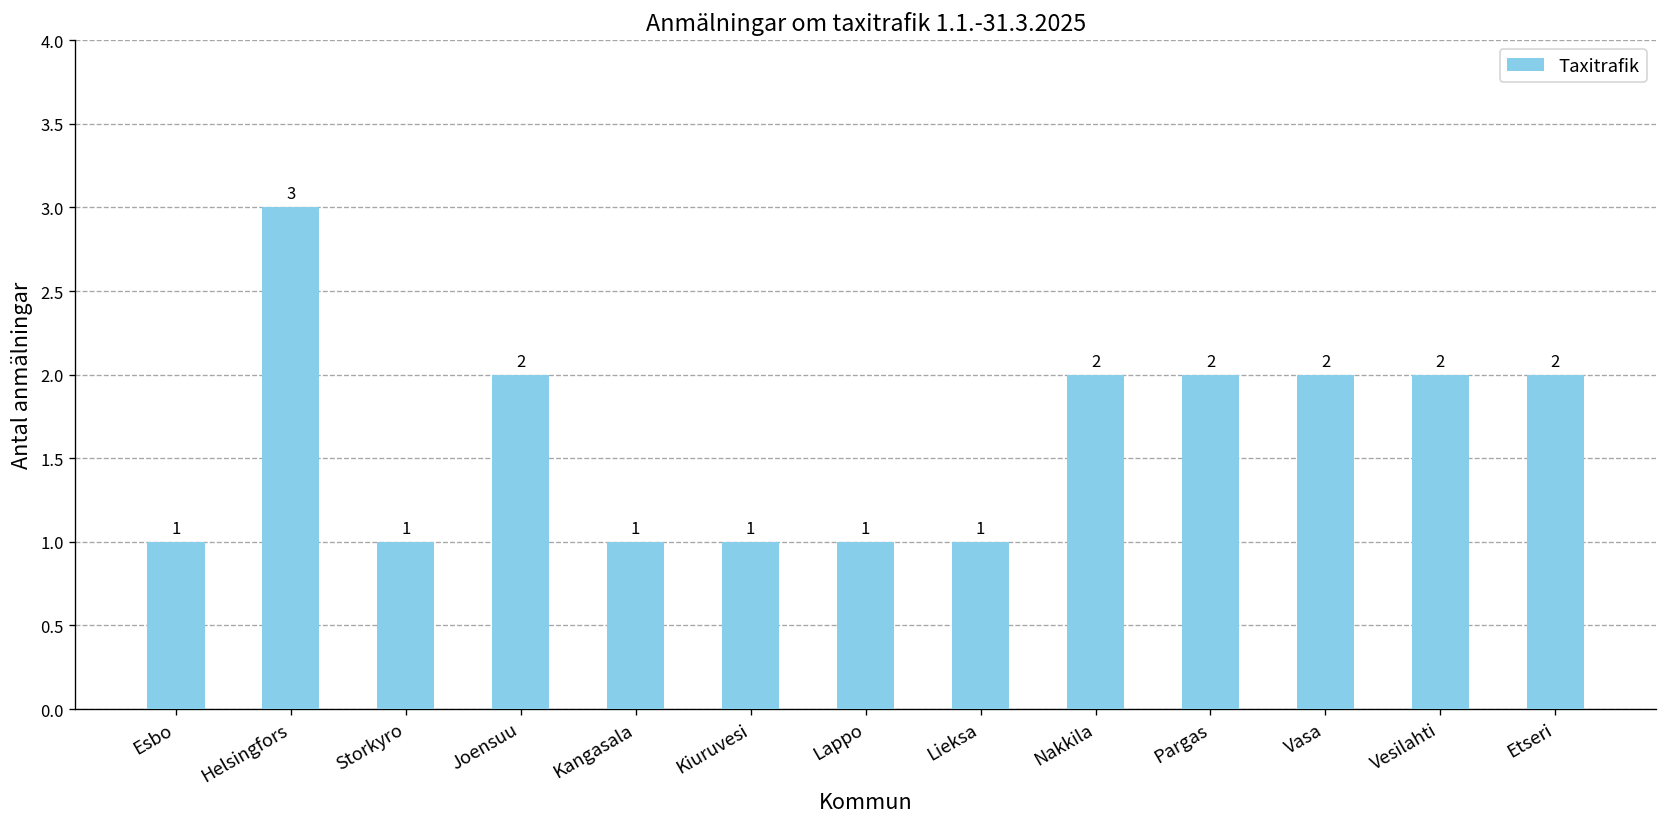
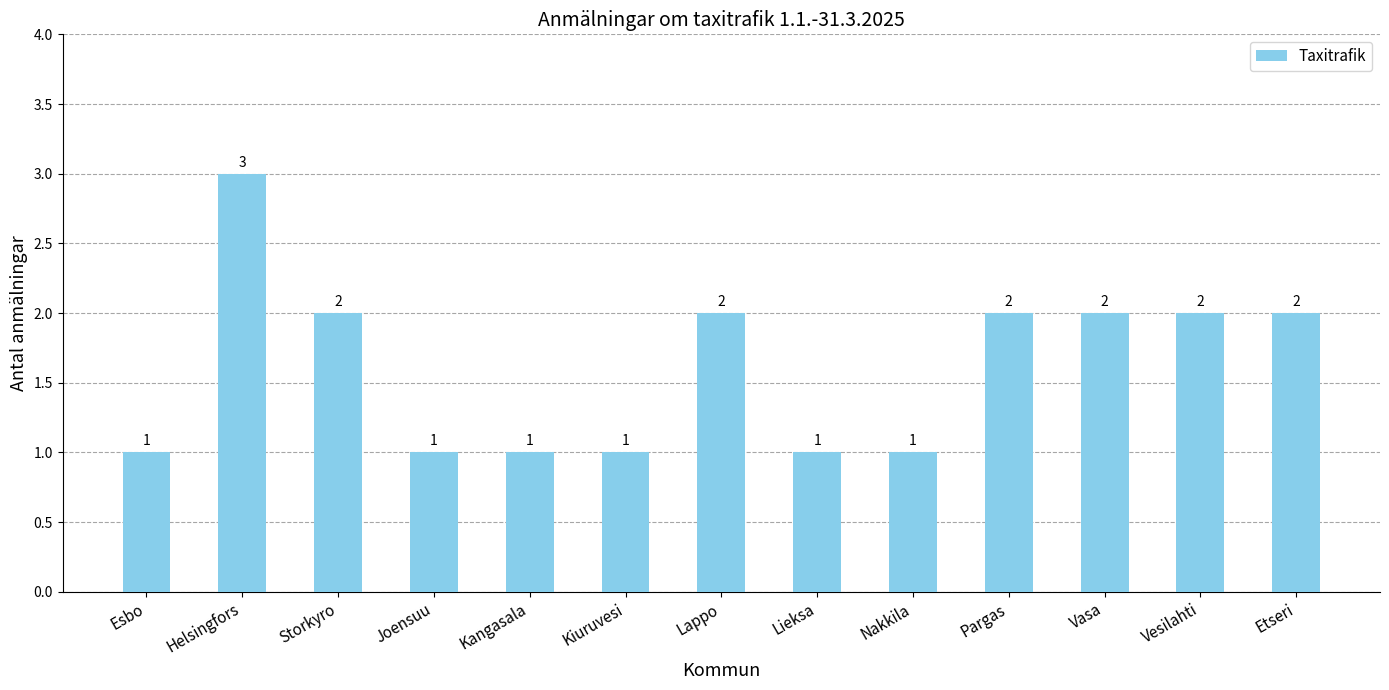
Storkyro: 1 -> 2
Joensuu: 2 -> 1
Lappo: 1 -> 2
Nakkila: 2 -> 1
